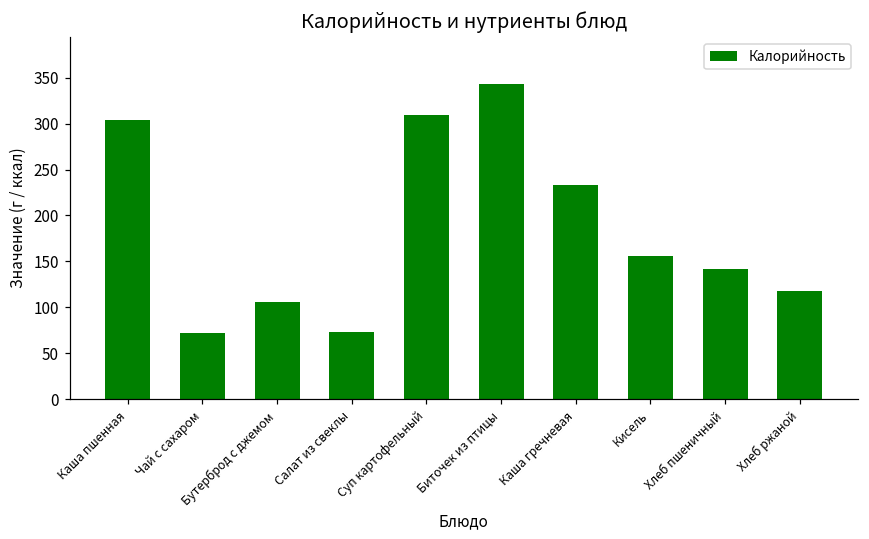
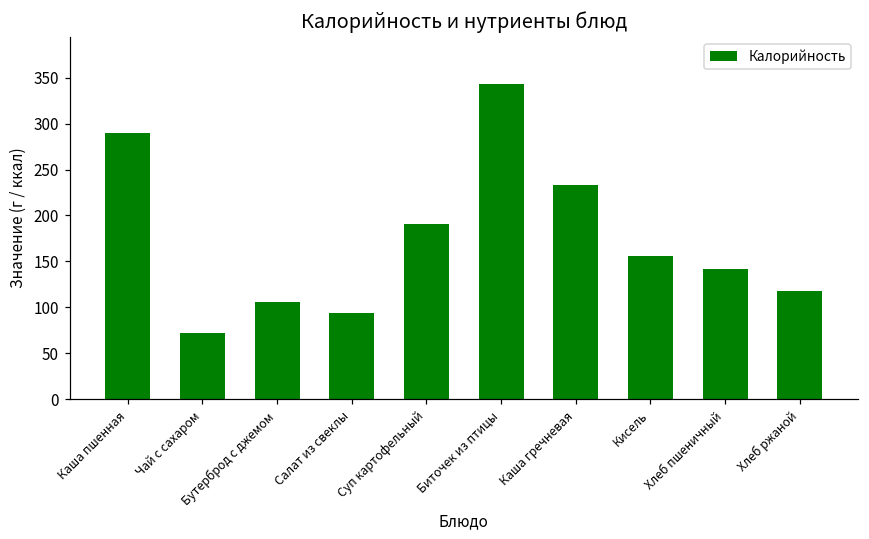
Каша пшенная: 300 -> 290
Салат из свеклы: 70 -> 90
Суп картофельный: 310 -> 190
